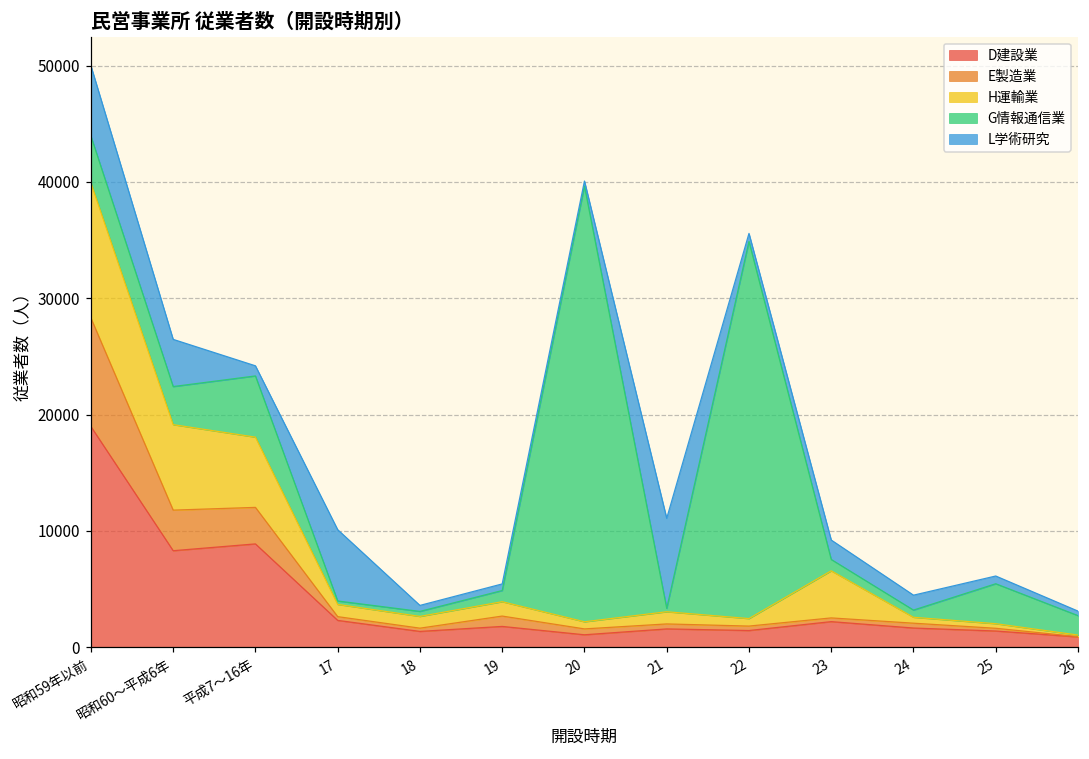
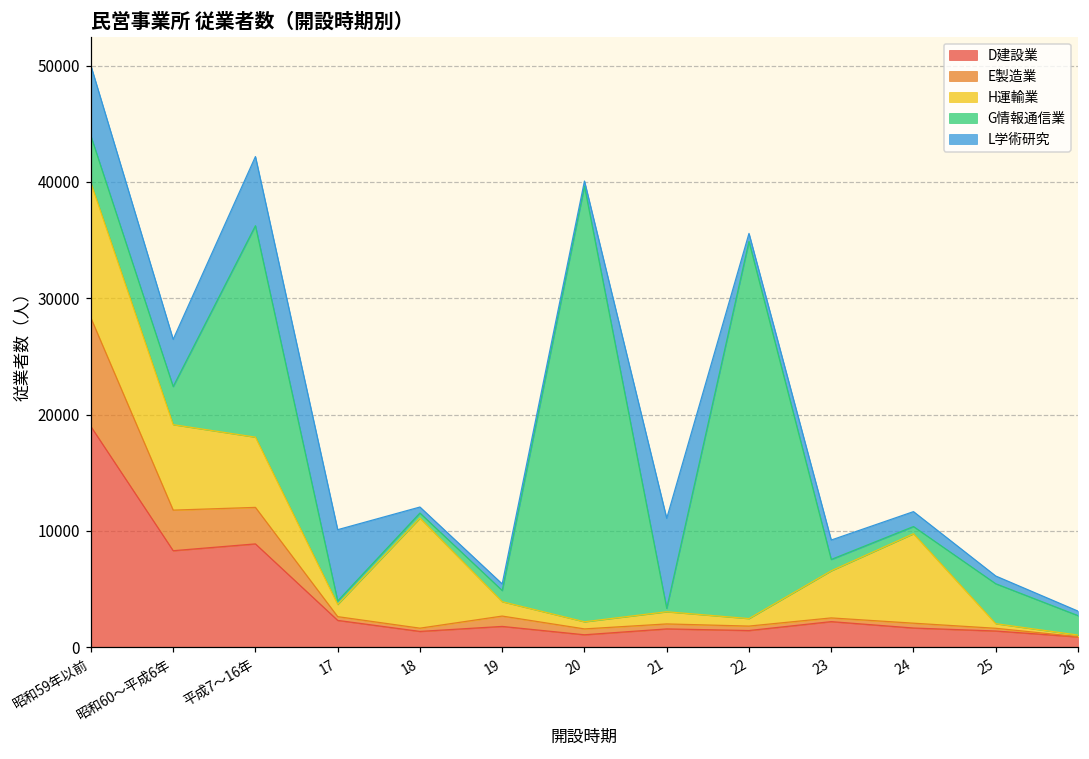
G情報通信業, 平成7～16年: 5300 -> 18200
L学術研究, 平成7～16年: 900 -> 5900
H運輸業, 18: 1000 -> 9500
H運輸業, 24: 500 -> 7700
